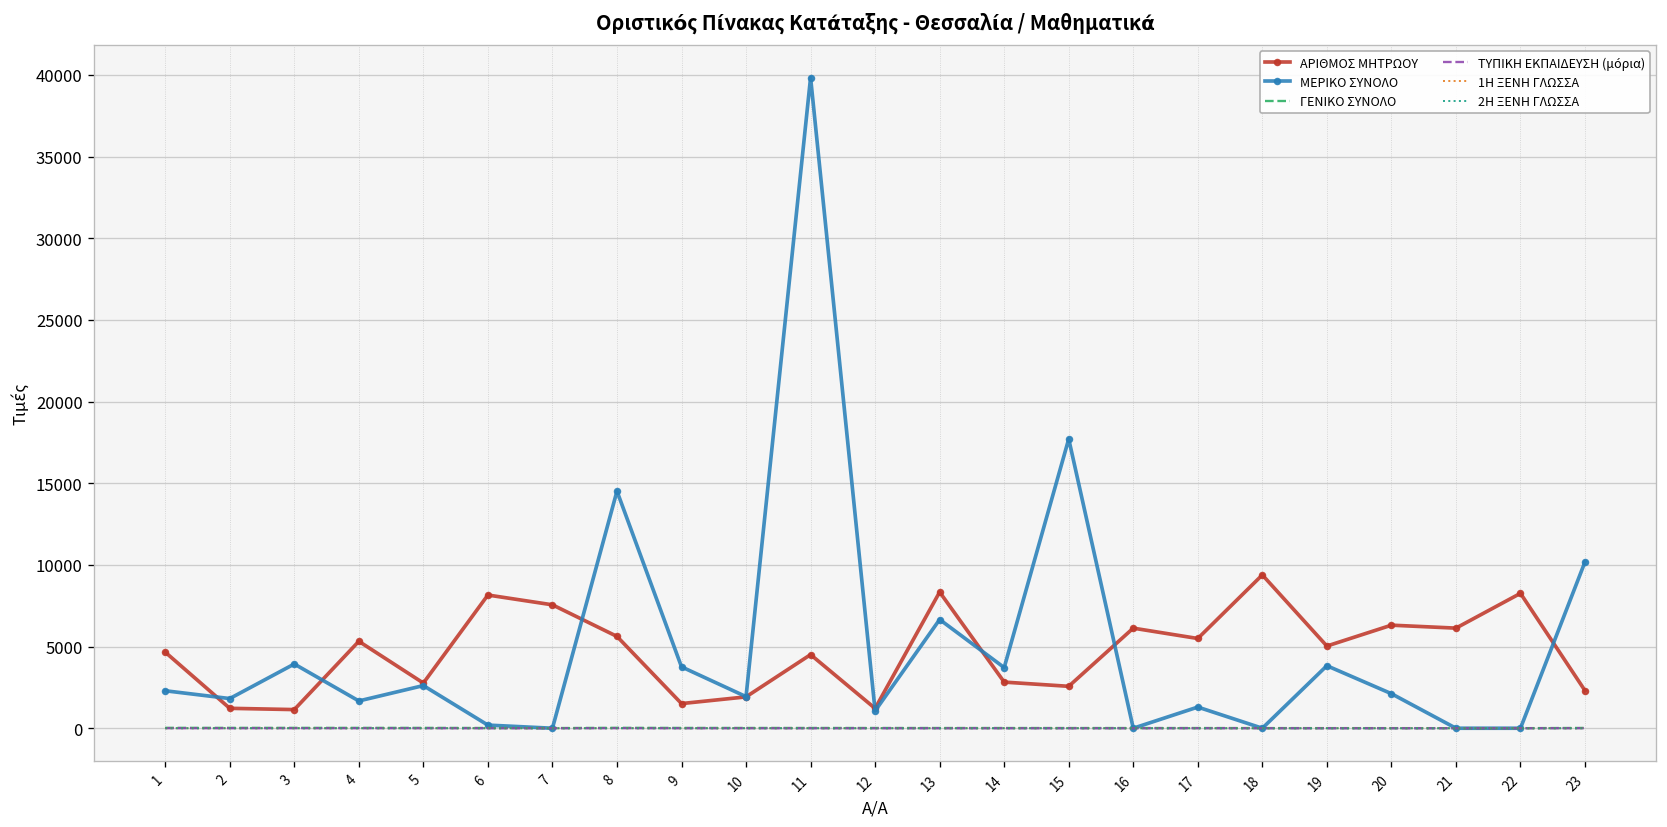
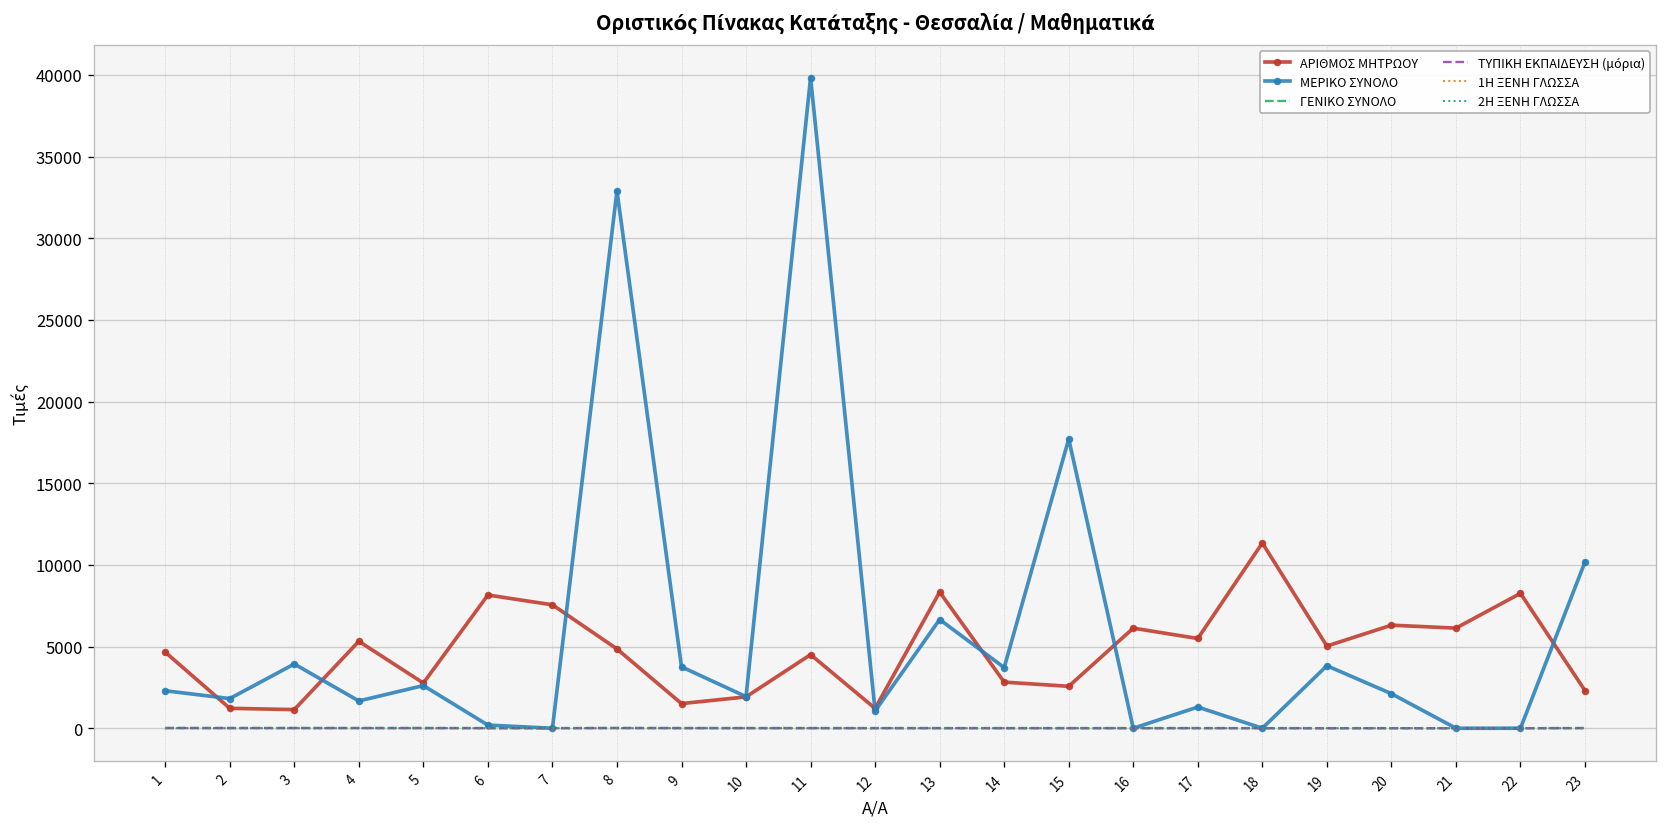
ΑΡΙΘΜΟΣ ΜΗΤΡΩΟΥ, 8: 5600 -> 4900
ΜΕΡΙΚΟ ΣΥΝΟΛΟ, 8: 14500 -> 32900
ΑΡΙΘΜΟΣ ΜΗΤΡΩΟΥ, 18: 9400 -> 11300
